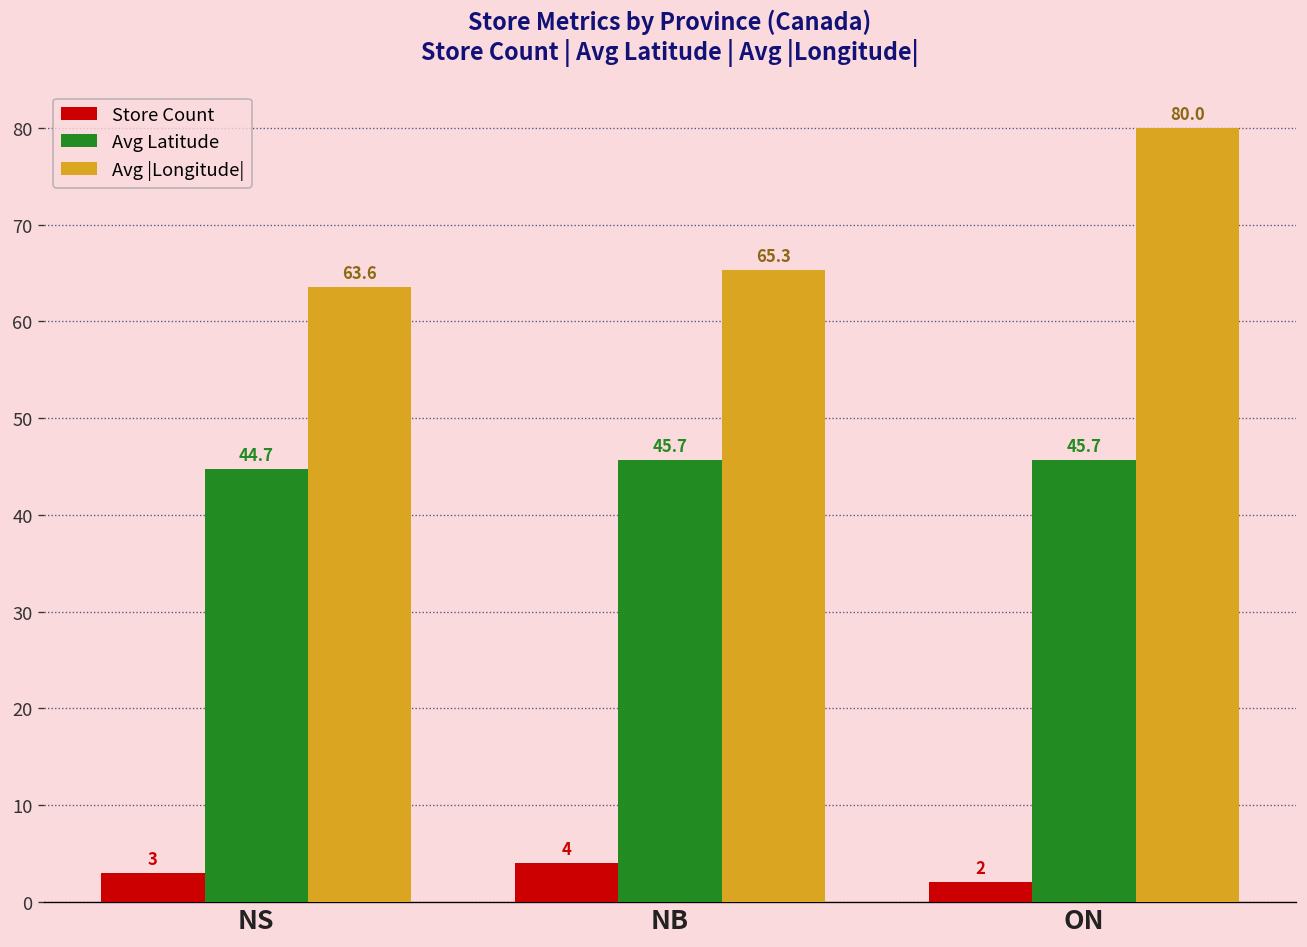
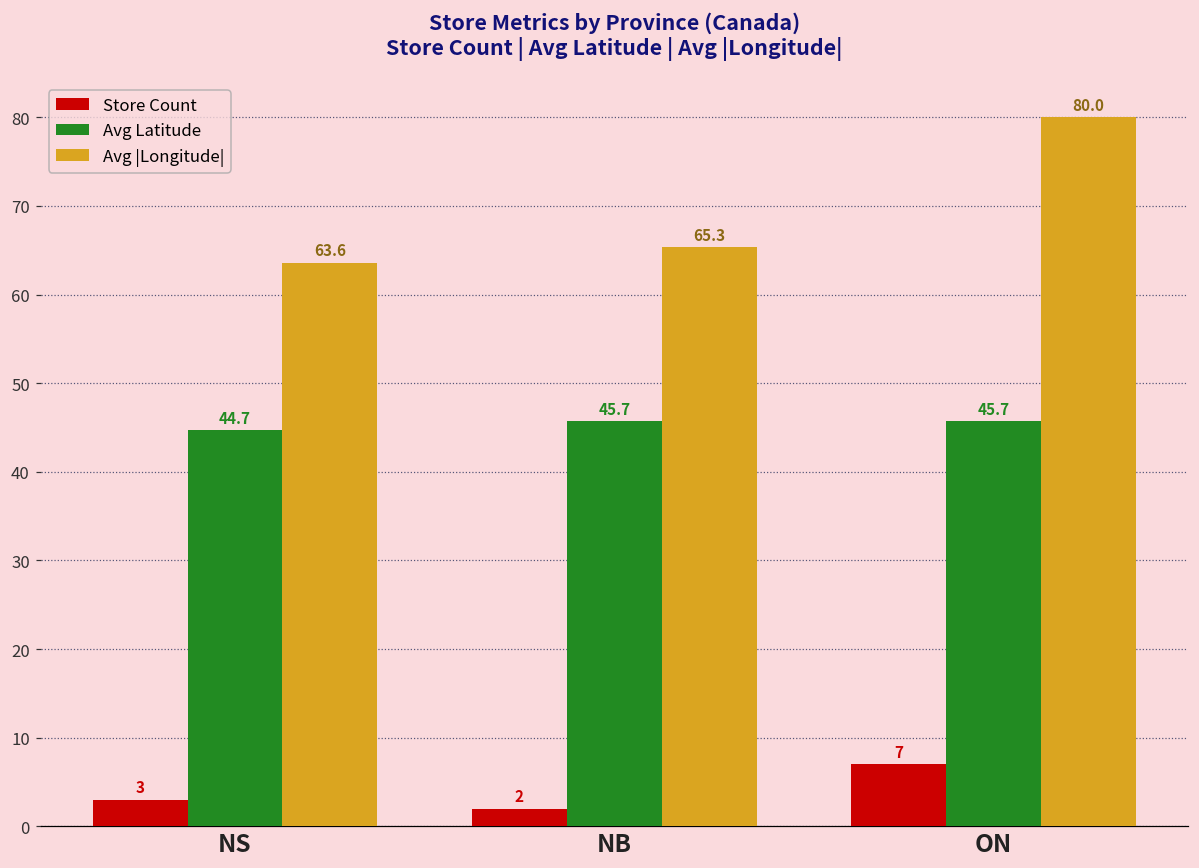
Store Count, NB: 4 -> 2
Store Count, ON: 2 -> 7
